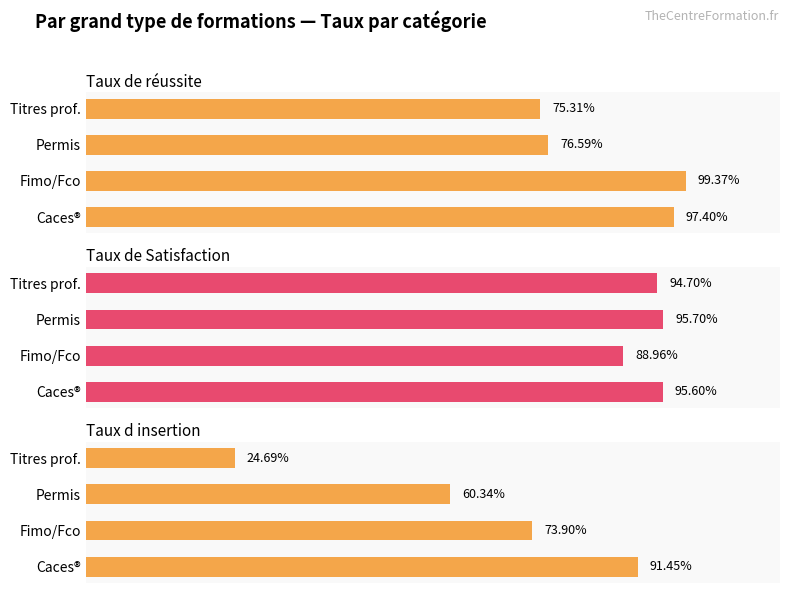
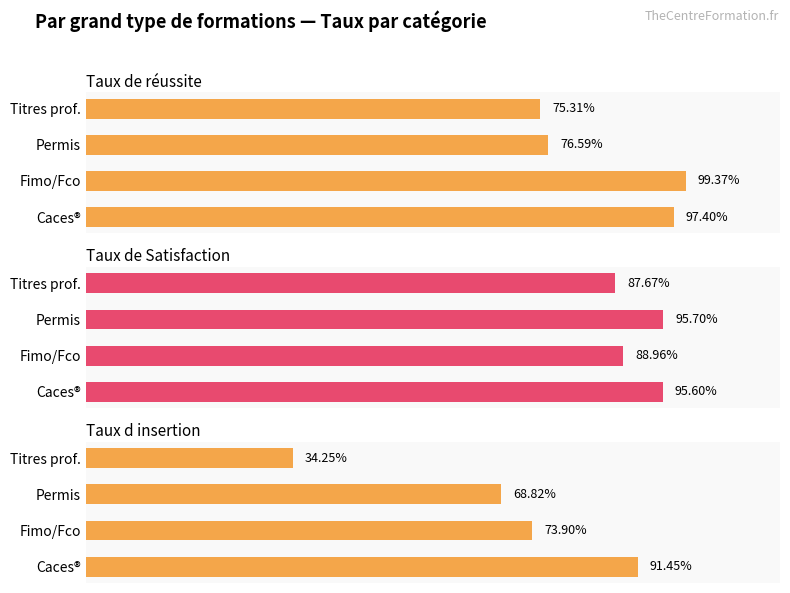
Taux de Satisfaction, Titres prof.: 94.70% -> 87.67%
Taux d insertion, Titres prof.: 24.69% -> 34.25%
Taux d insertion, Permis: 60.34% -> 68.82%
